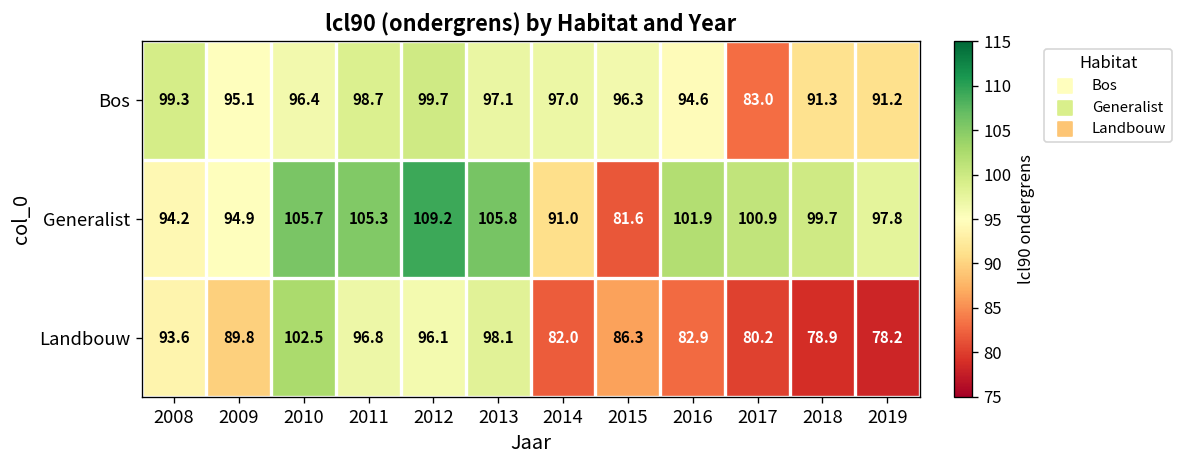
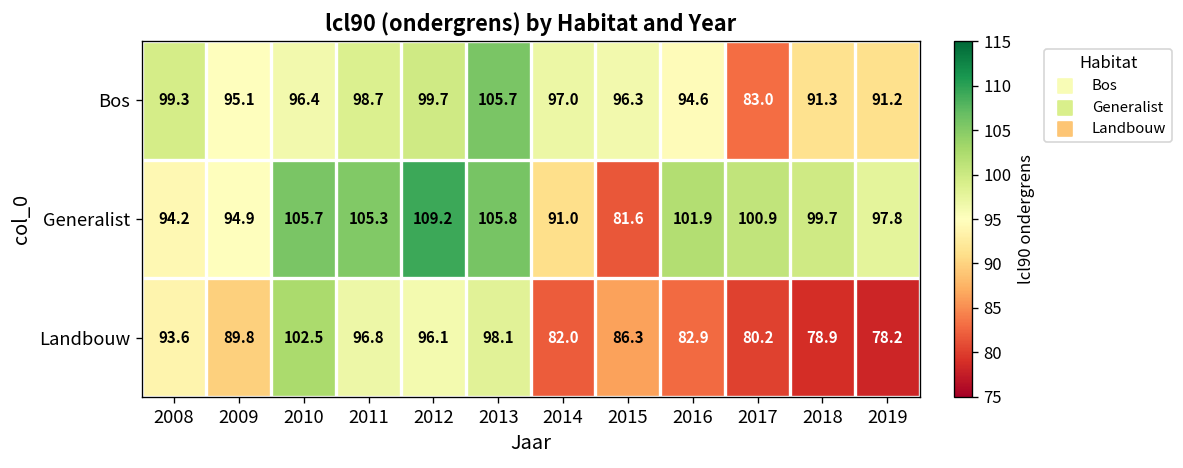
Bos, 2013: 97.1 -> 105.7
